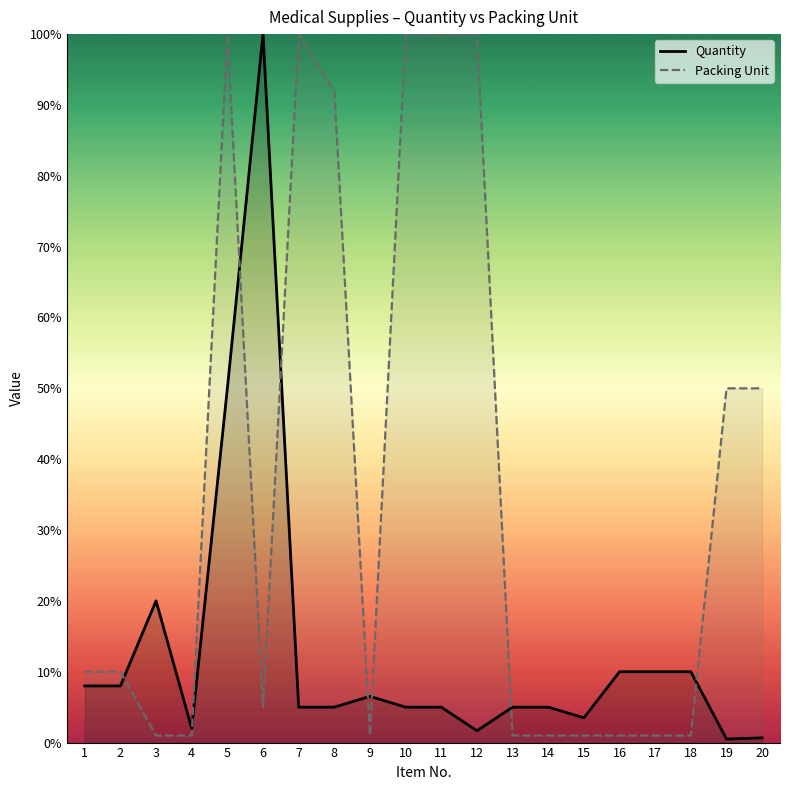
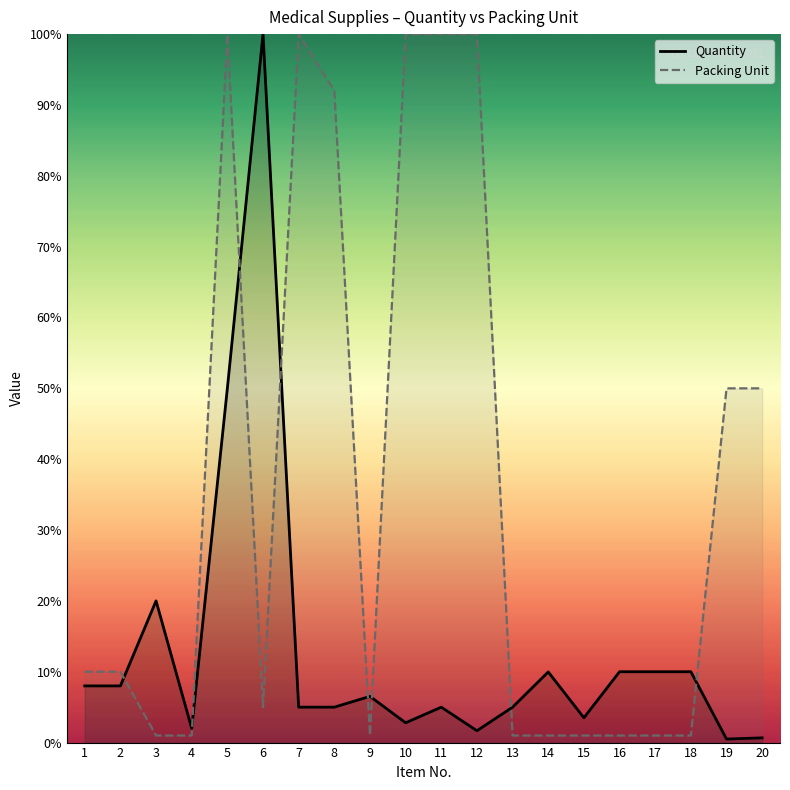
Quantity, 10: 5% -> 3%
Quantity, 14: 5% -> 10%
